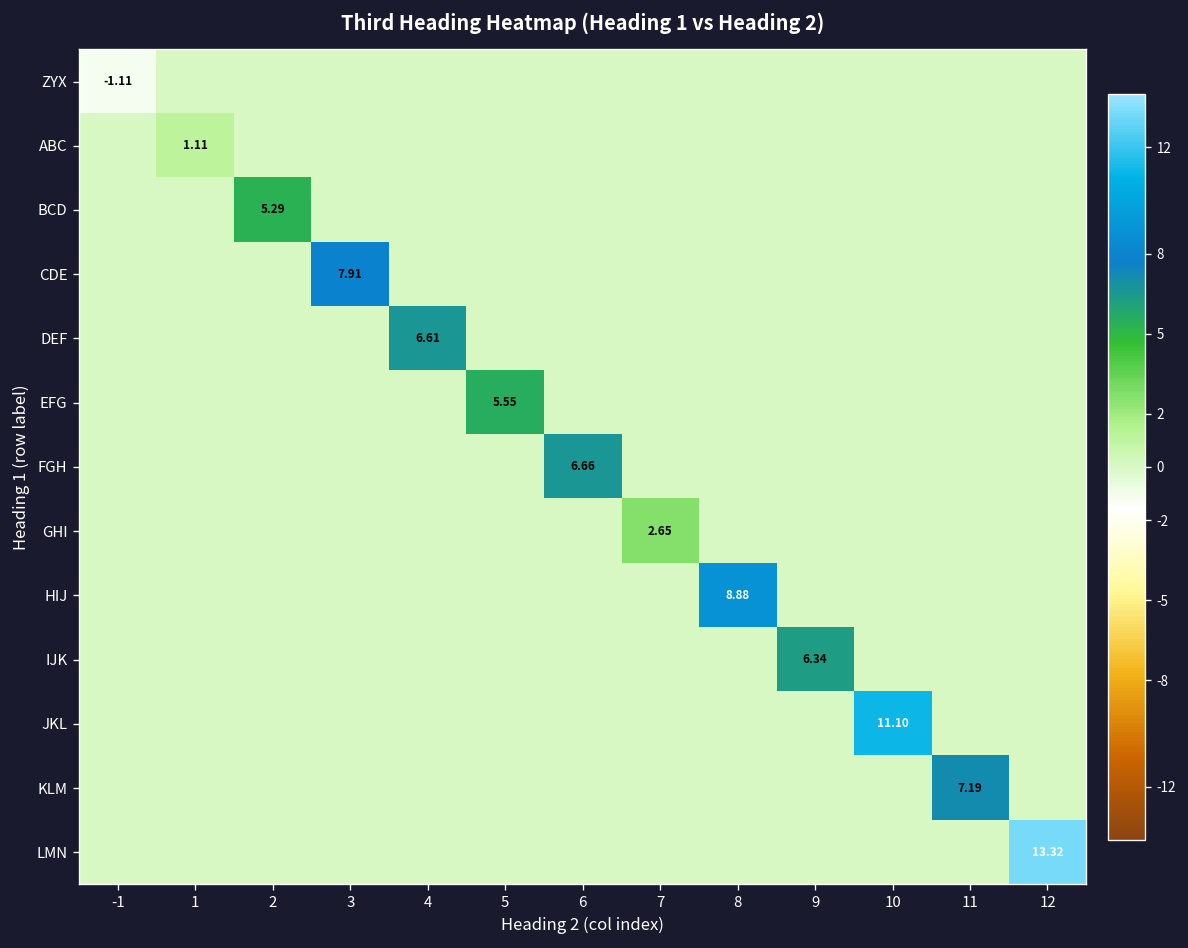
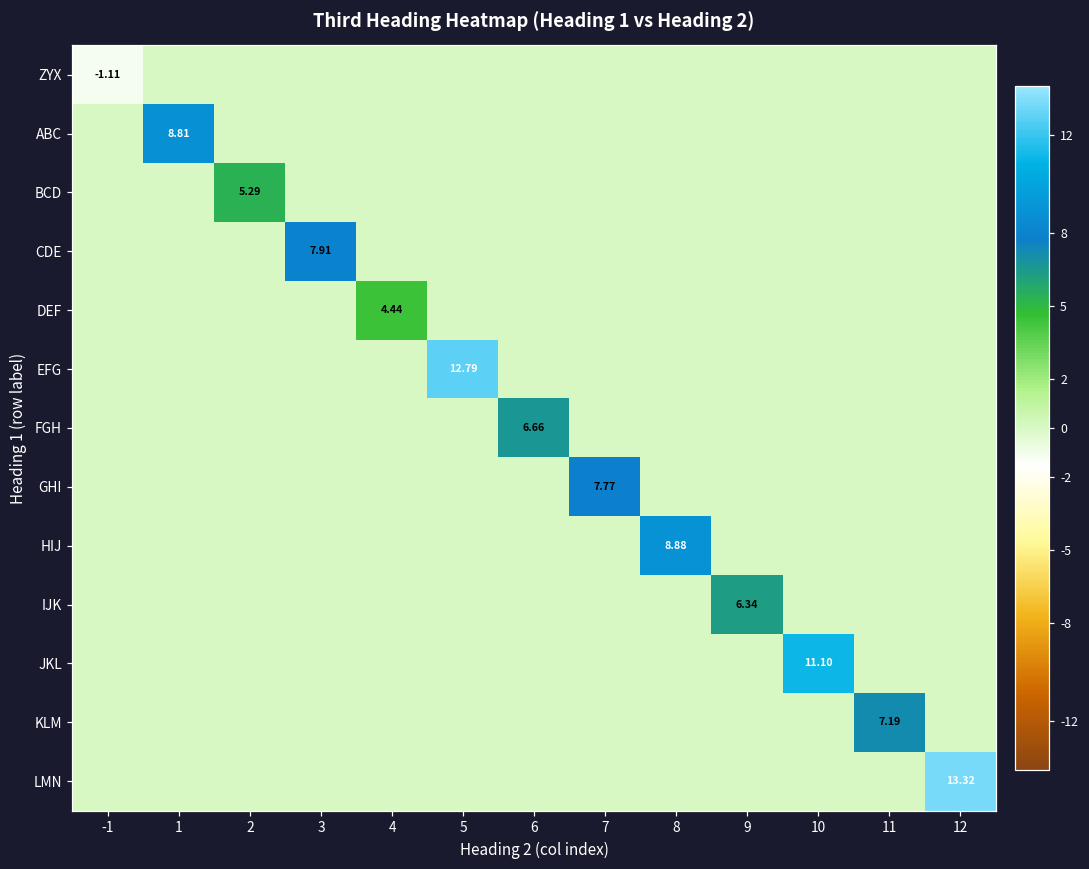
ABC, 1: 1.11 -> 8.81
DEF, 4: 6.61 -> 4.44
EFG, 5: 5.55 -> 12.79
GHI, 7: 2.65 -> 7.77
